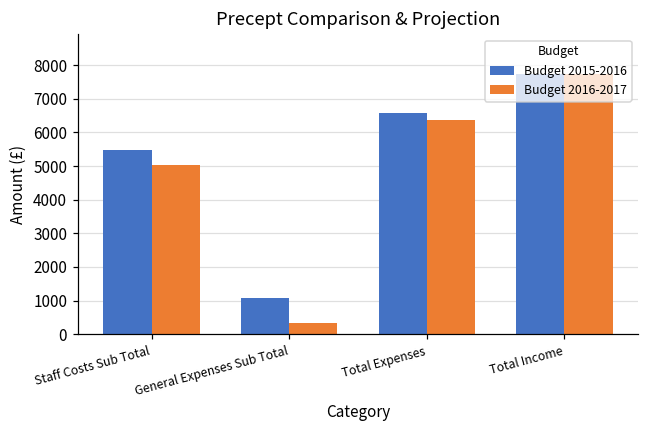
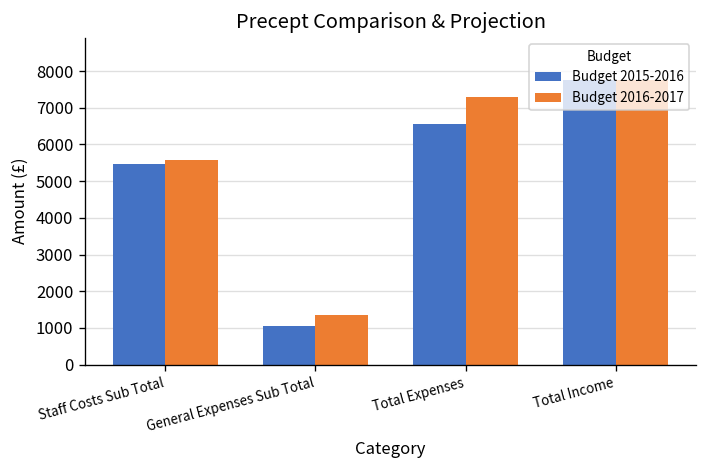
Budget 2016-2017, Staff Costs Sub Total: 5000 -> 5600
Budget 2016-2017, General Expenses Sub Total: 300 -> 1300
Budget 2016-2017, Total Expenses: 6400 -> 7300
